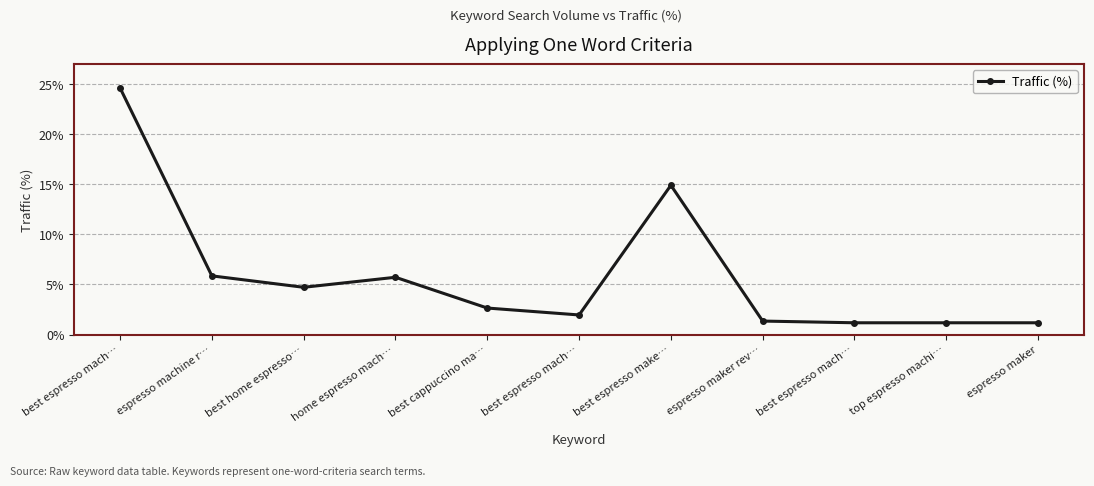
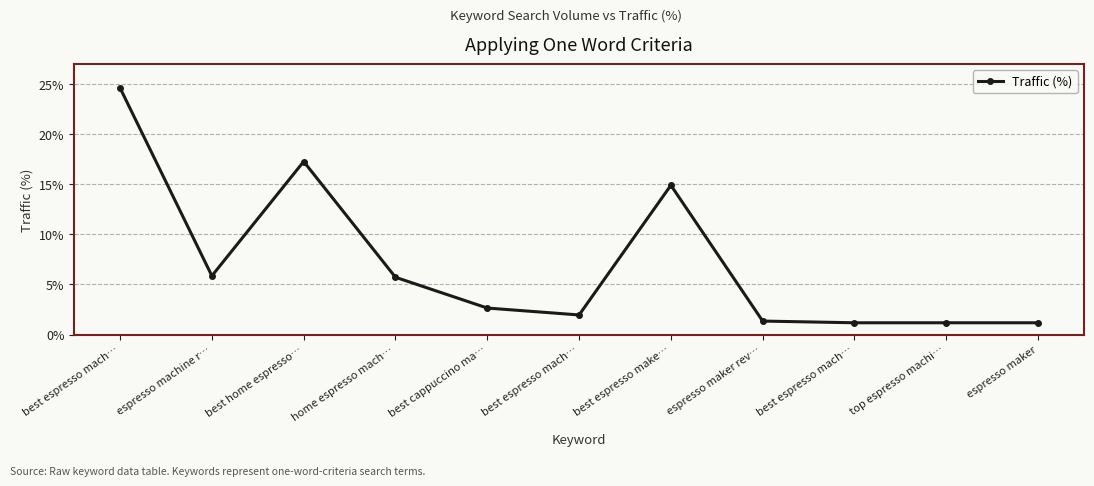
best home espresso…: 4.7% -> 17.3%
